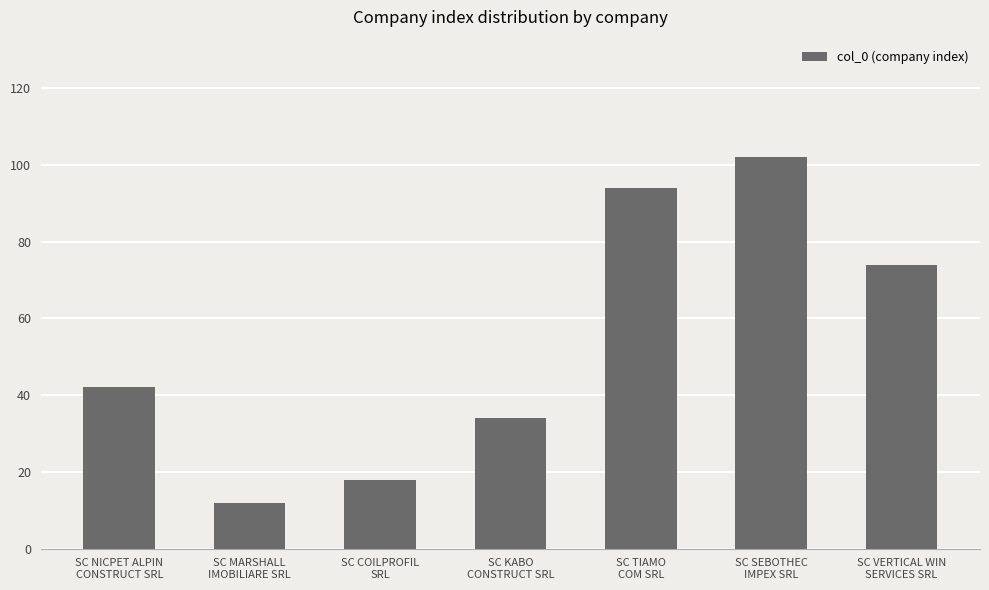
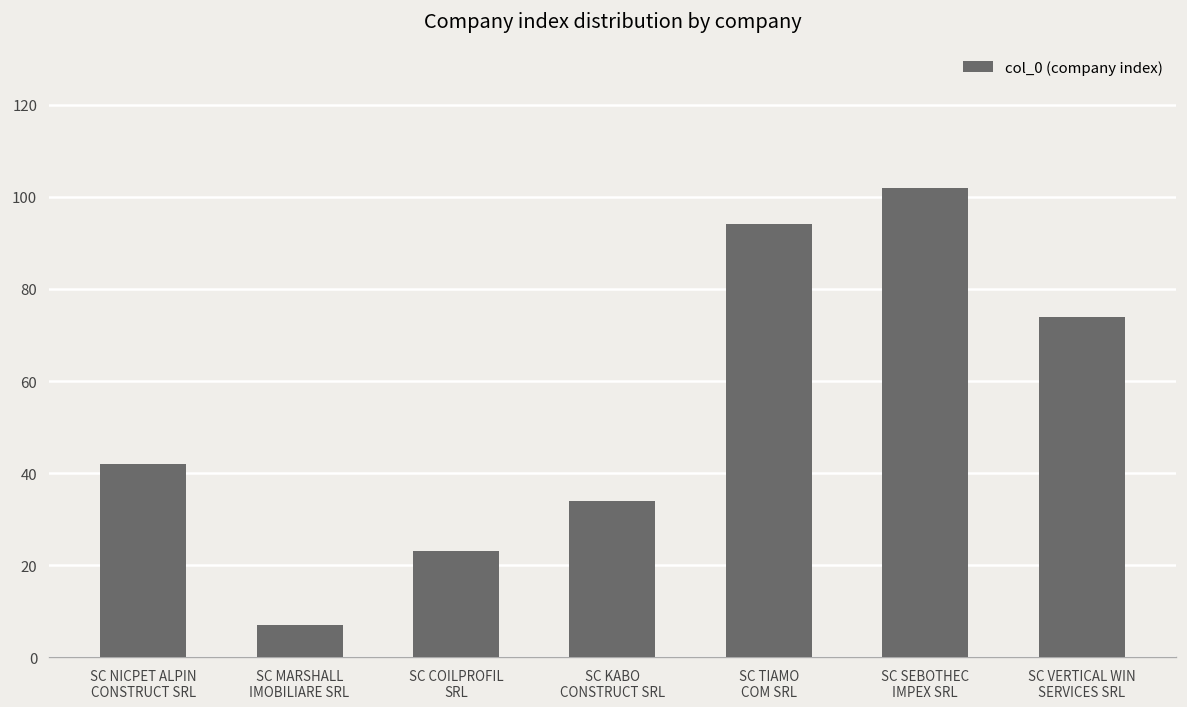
SC MARSHALL IMOBILIARE SRL: 12 -> 7
SC COILPROFIL SRL: 18 -> 23
